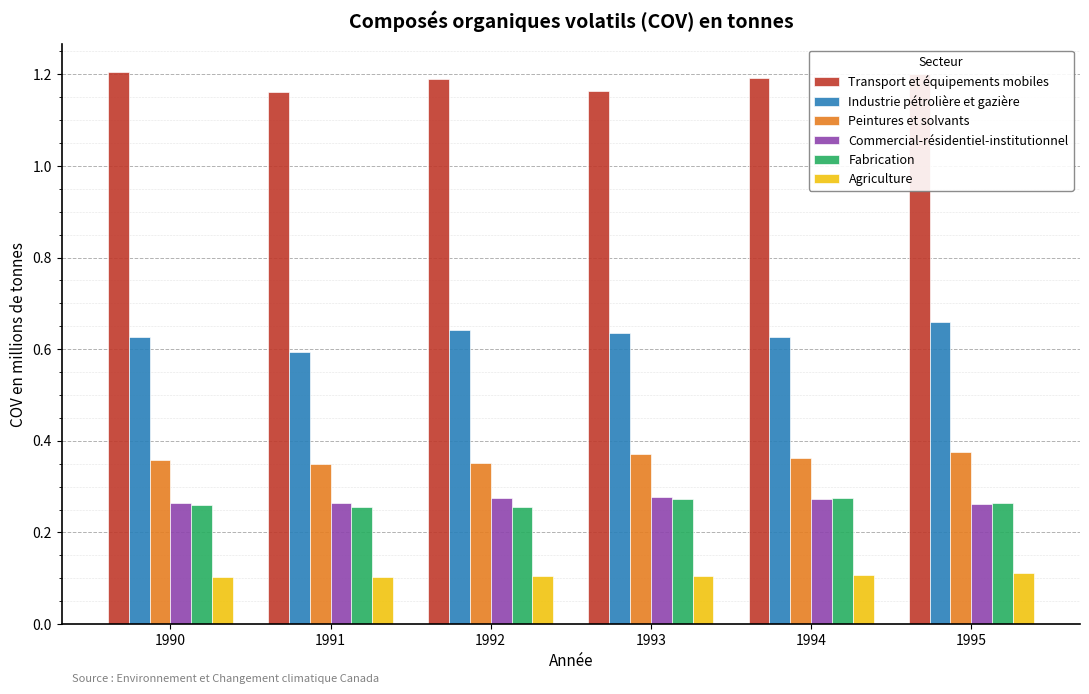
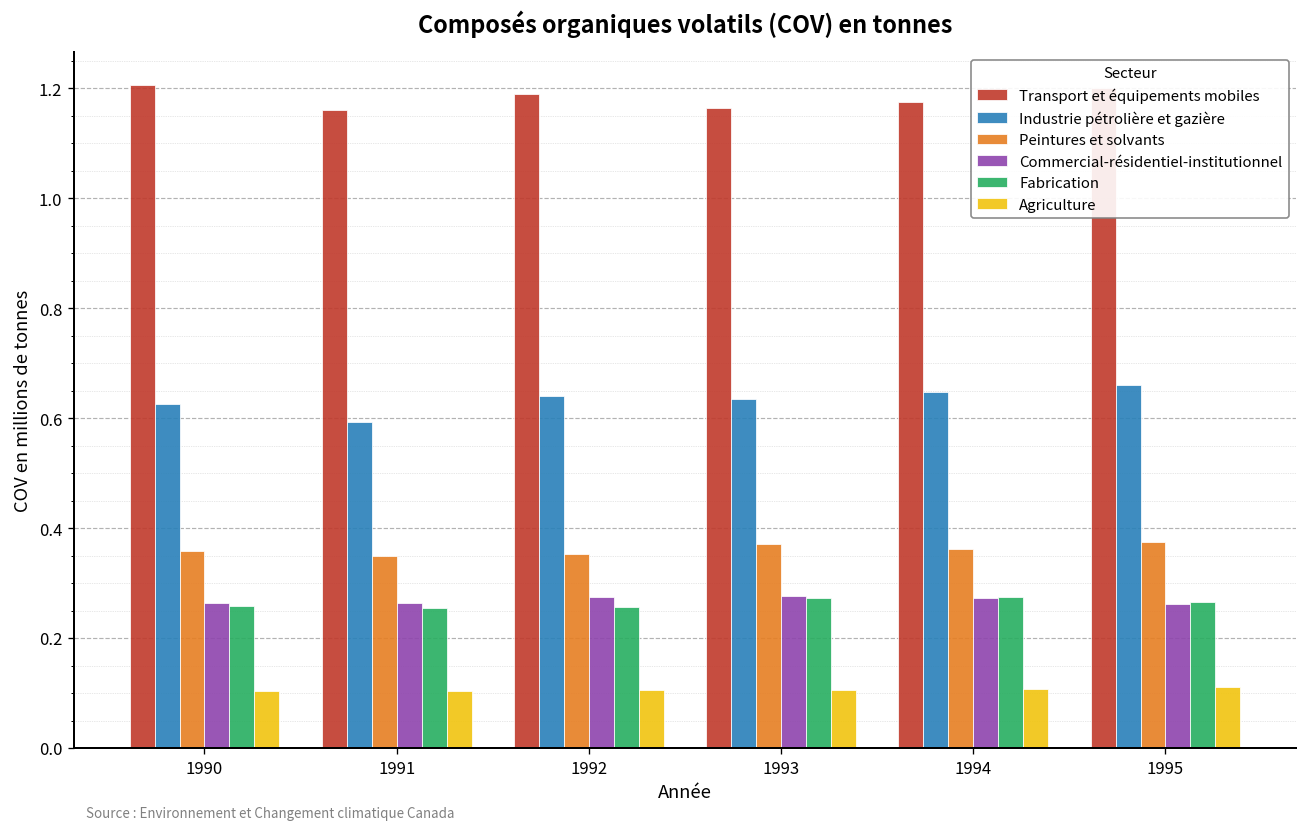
Transport et équipements mobiles, 1994: 1.19 -> 1.18
Industrie pétrolière et gazière, 1994: 0.63 -> 0.65
